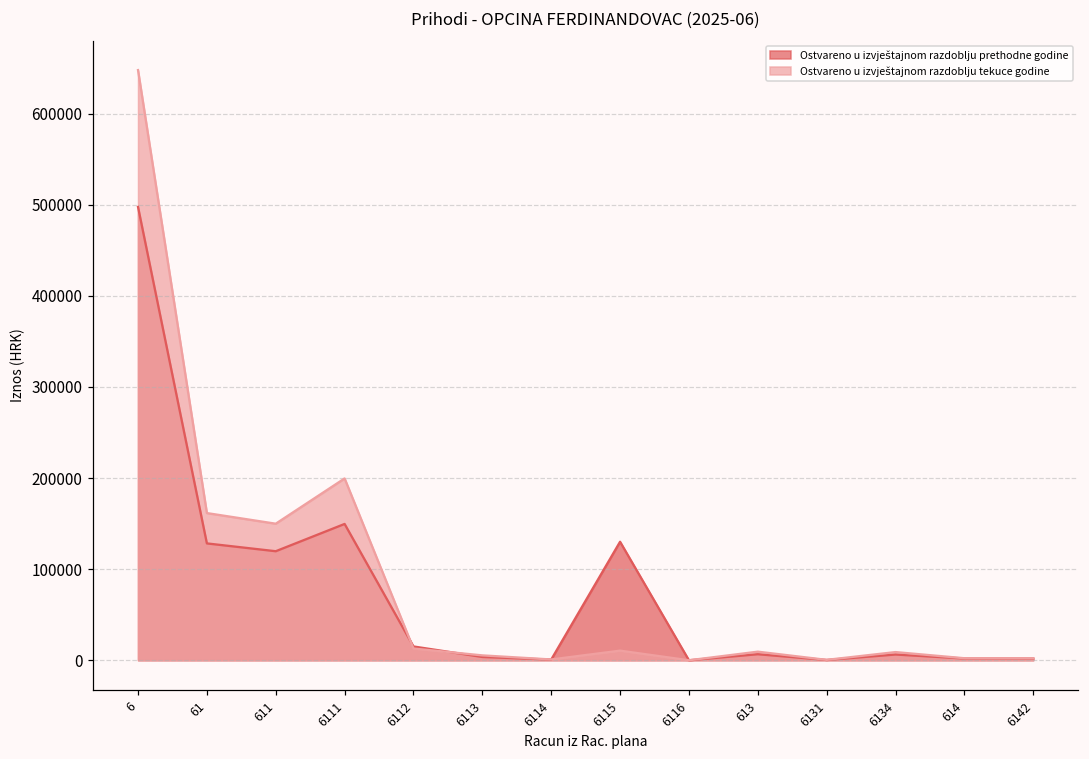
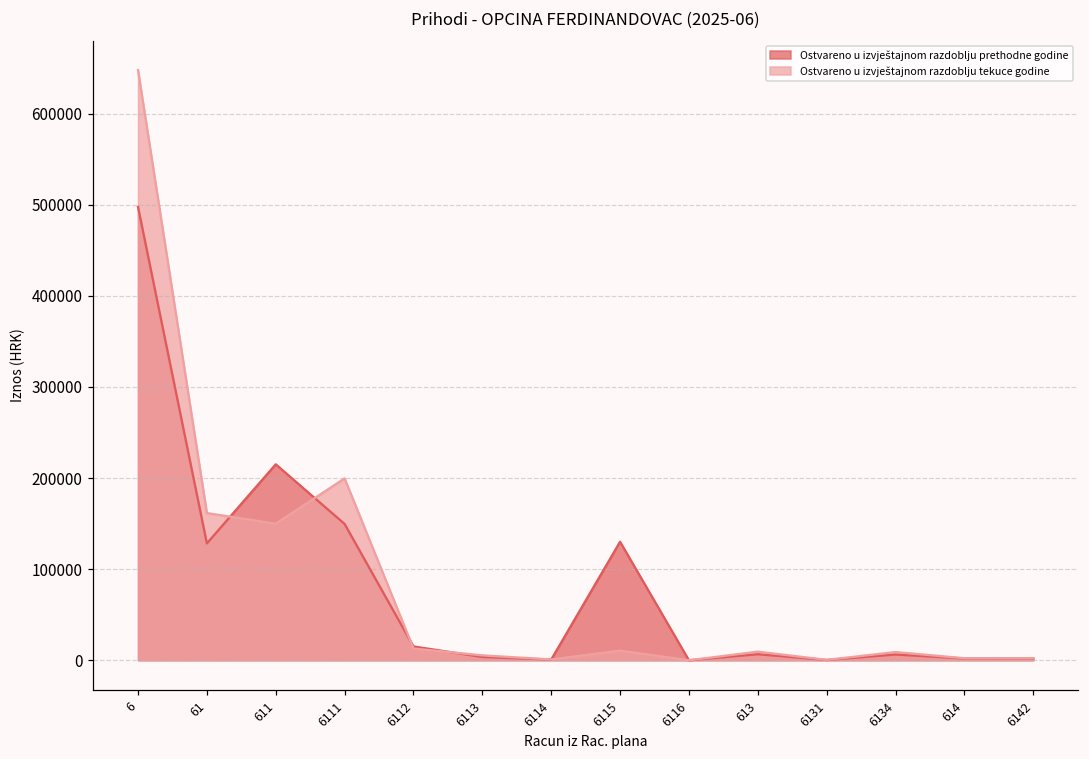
Ostvareno u izvještajnom razdoblju prethodne godine, 611: 120000 -> 220000
